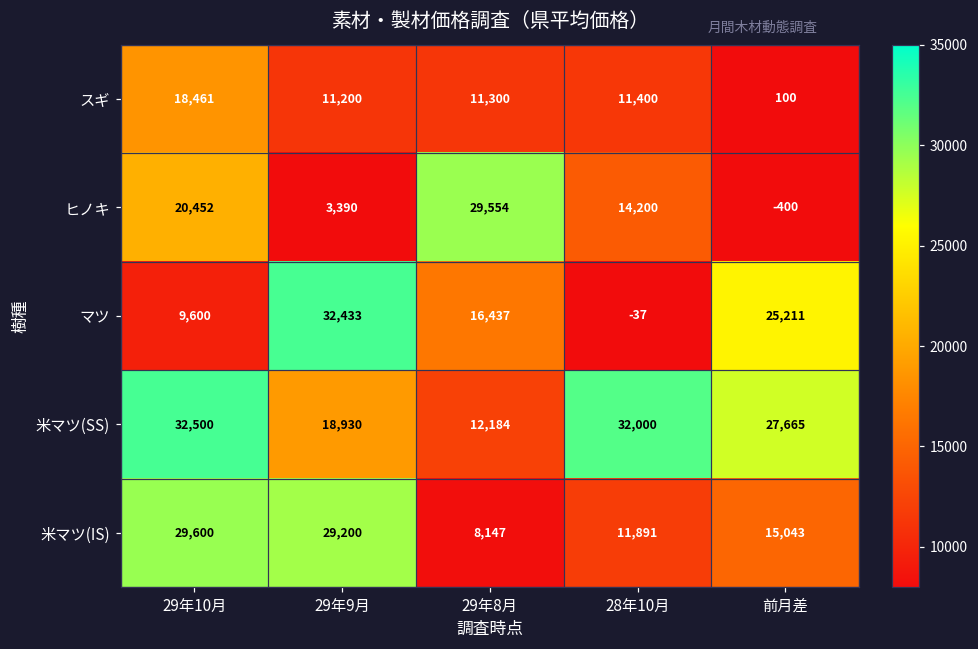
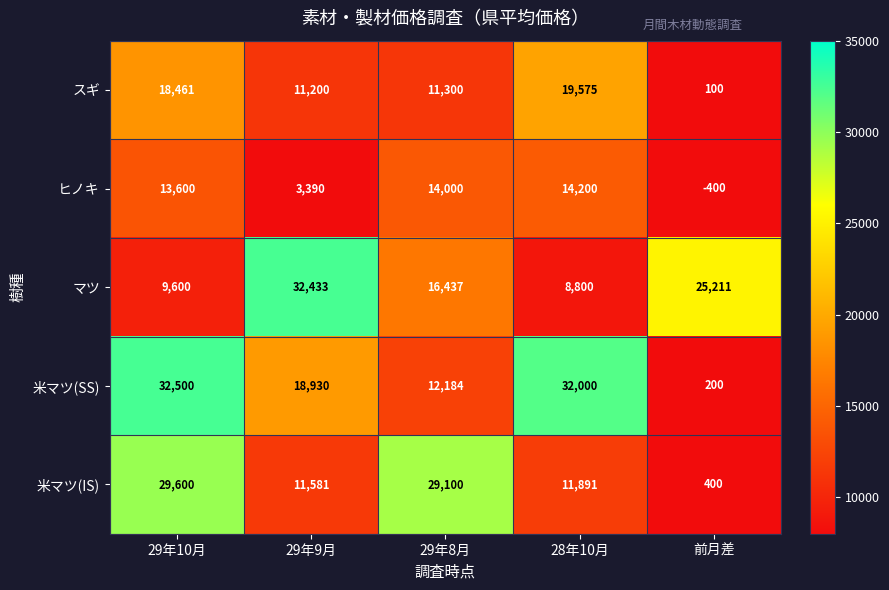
スギ, 28年10月: 11,400 -> 19,575
ヒノキ, 29年10月: 20,452 -> 13,600
ヒノキ, 29年8月: 29,554 -> 14,000
マツ, 28年10月: -37 -> 8,800
米マツ(SS), 前月差: 27,665 -> 200
米マツ(IS), 29年9月: 29,200 -> 11,581
米マツ(IS), 29年8月: 8,147 -> 29,100
米マツ(IS), 前月差: 15,043 -> 400
